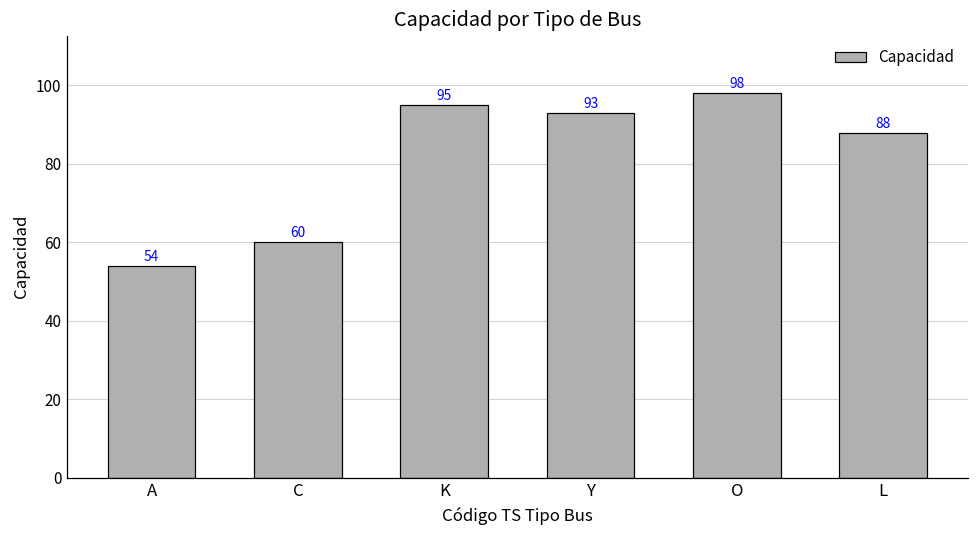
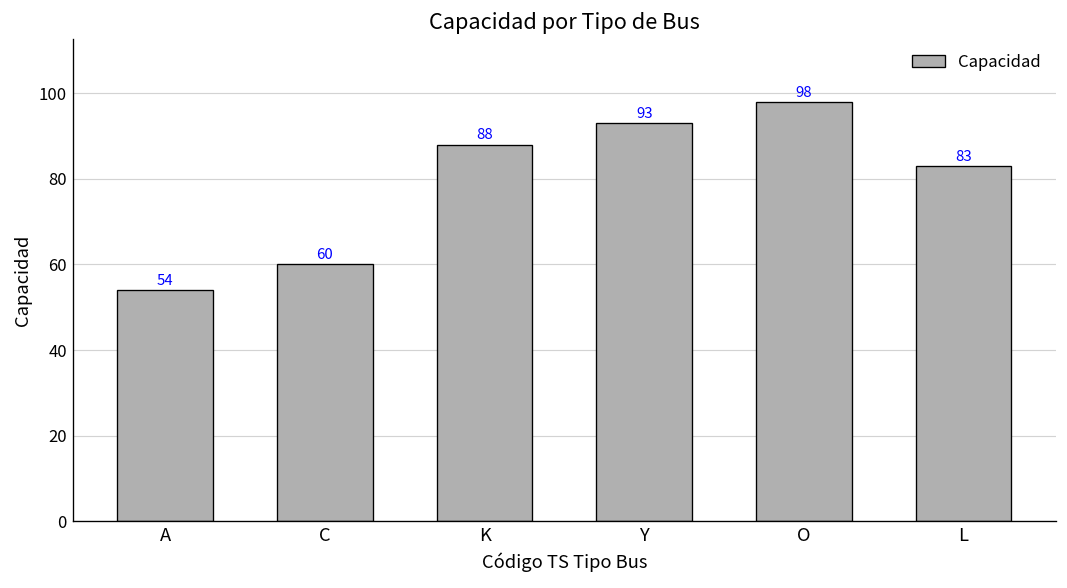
K: 95 -> 88
L: 88 -> 83
